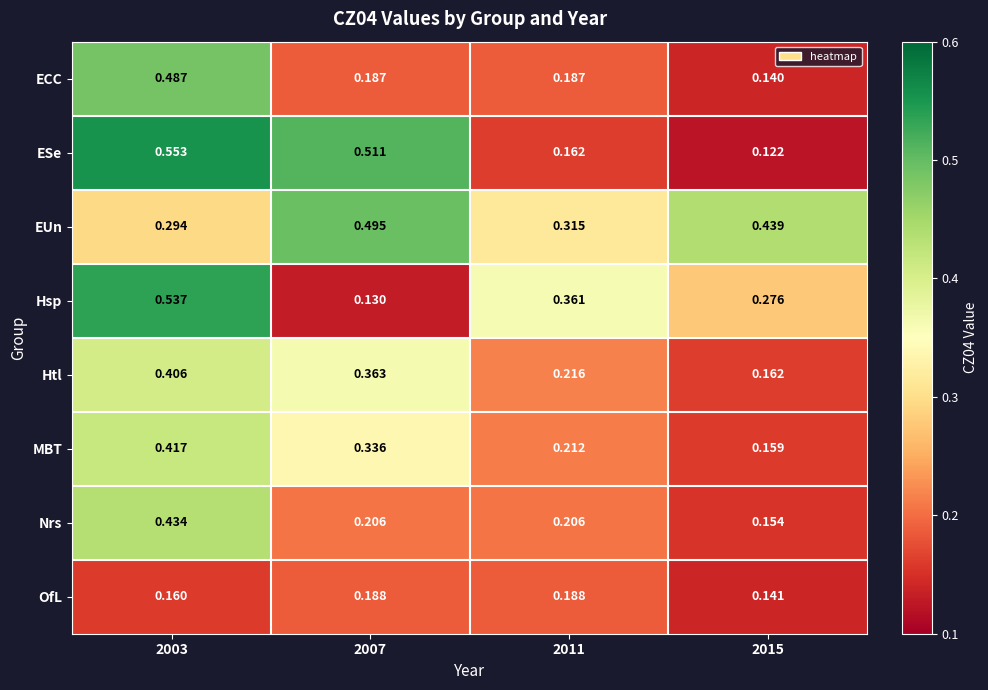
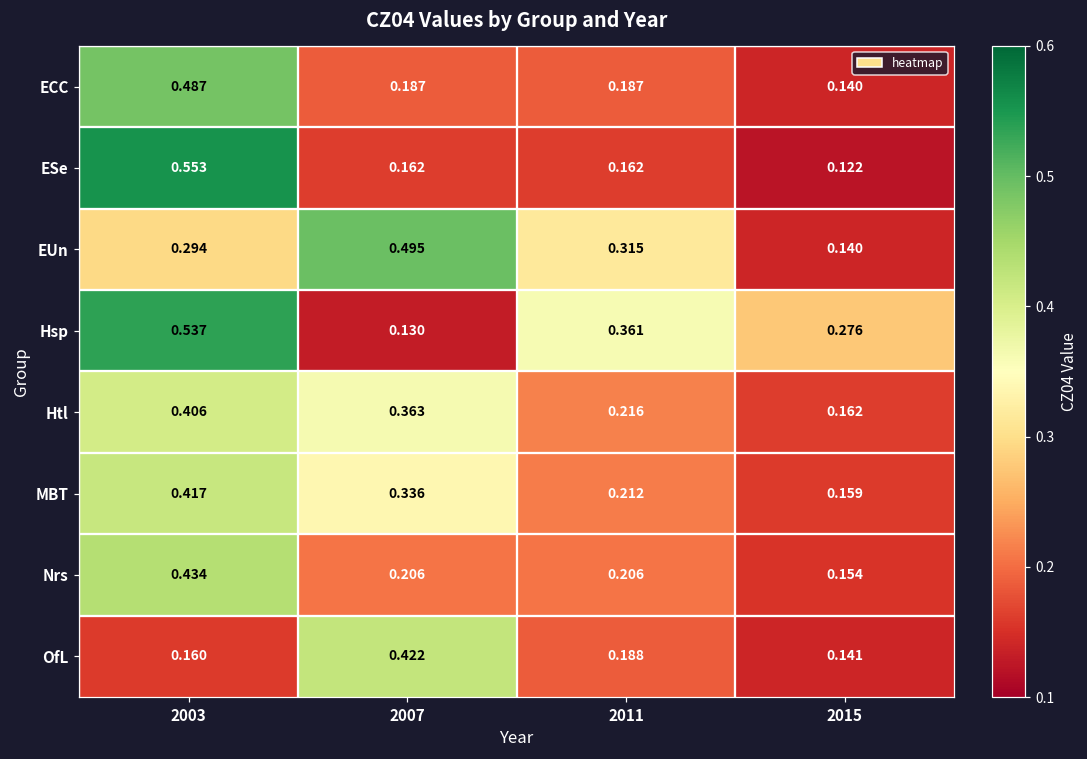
ESe, 2007: 0.511 -> 0.162
EUn, 2015: 0.439 -> 0.140
OfL, 2007: 0.188 -> 0.422
